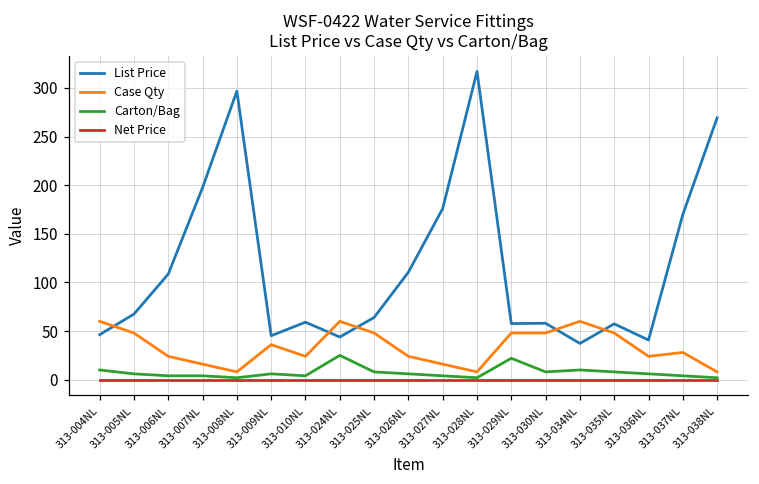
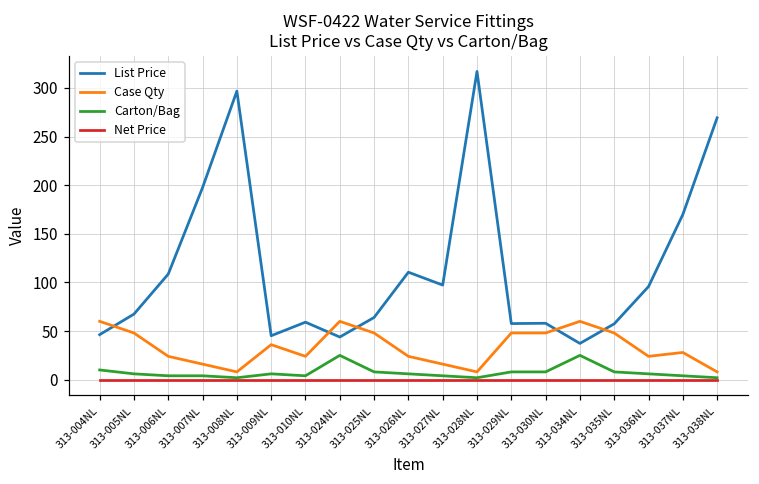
List Price, 313-027NL: 180 -> 100
Carton/Bag, 313-029NL: 20 -> 10
Carton/Bag, 313-034NL: 10 -> 30
List Price, 313-036NL: 40 -> 100
